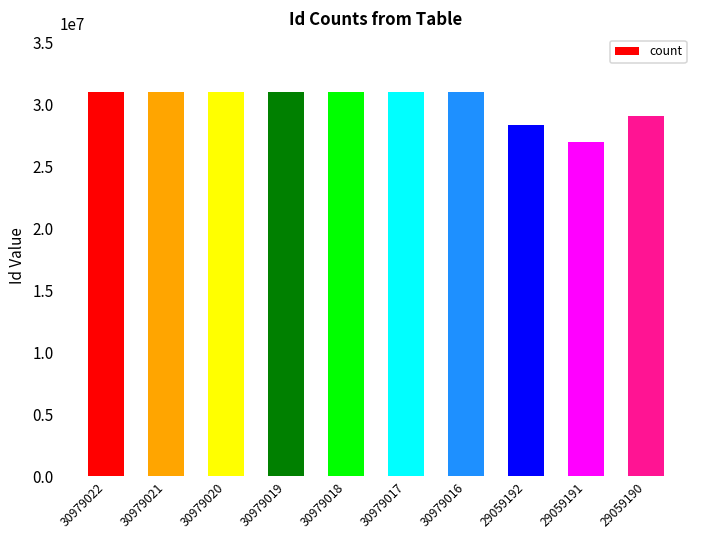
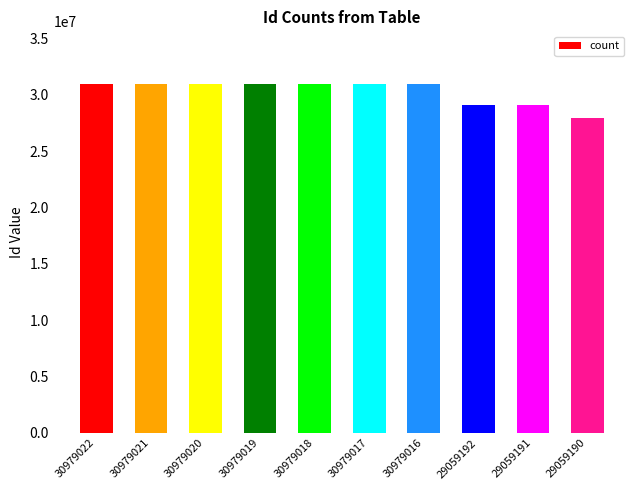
29059192: 28300000 -> 29100000
29059191: 27000000 -> 29100000
29059190: 29100000 -> 27900000
